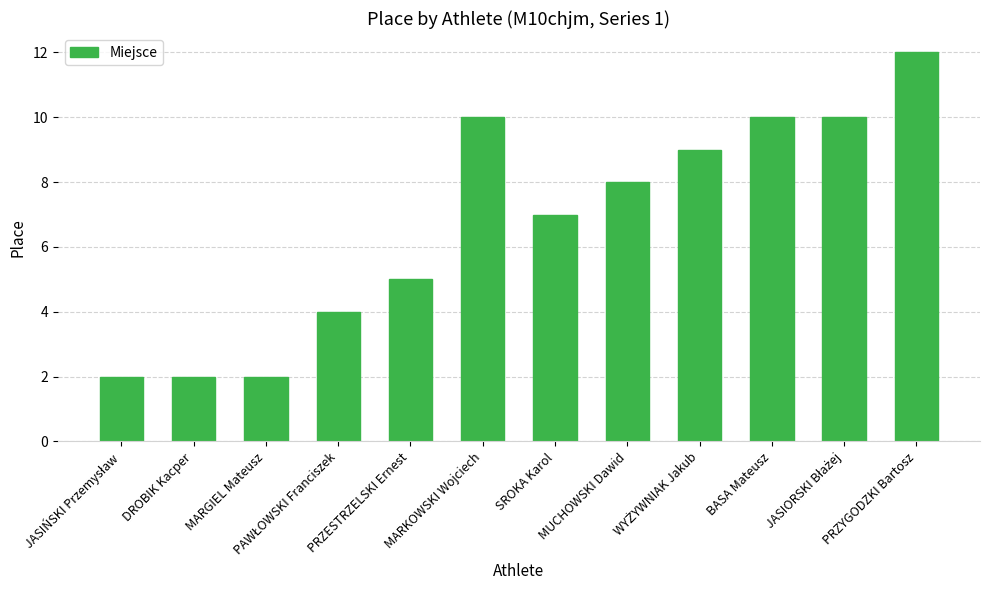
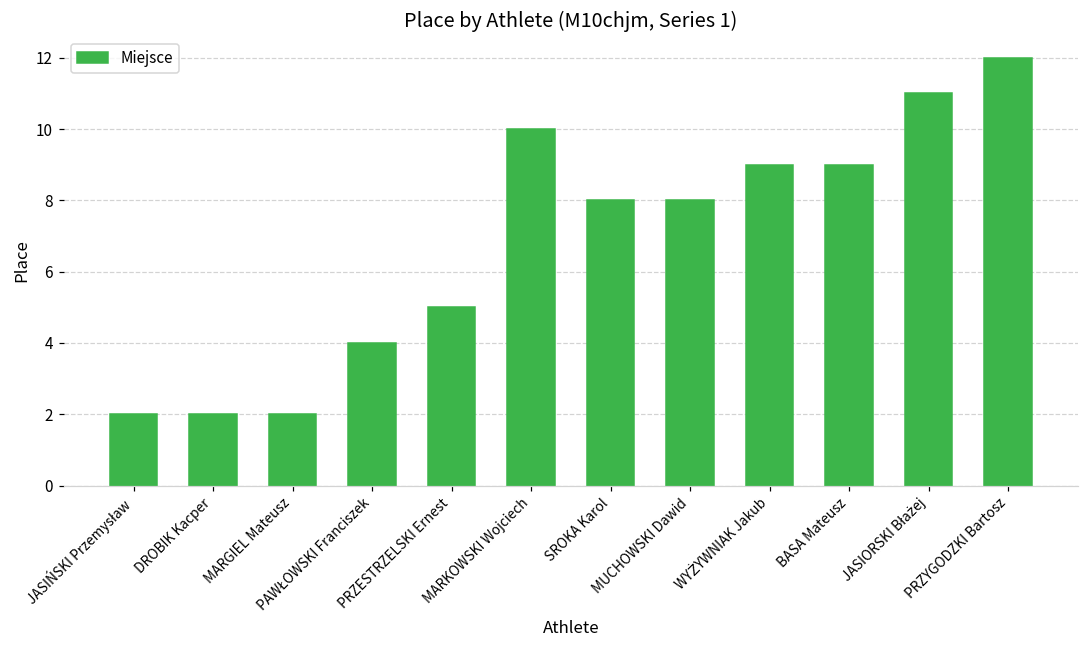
SROKA Karol: 7 -> 8
BASA Mateusz: 10 -> 9
JASIORSKI Błażej: 10 -> 11
